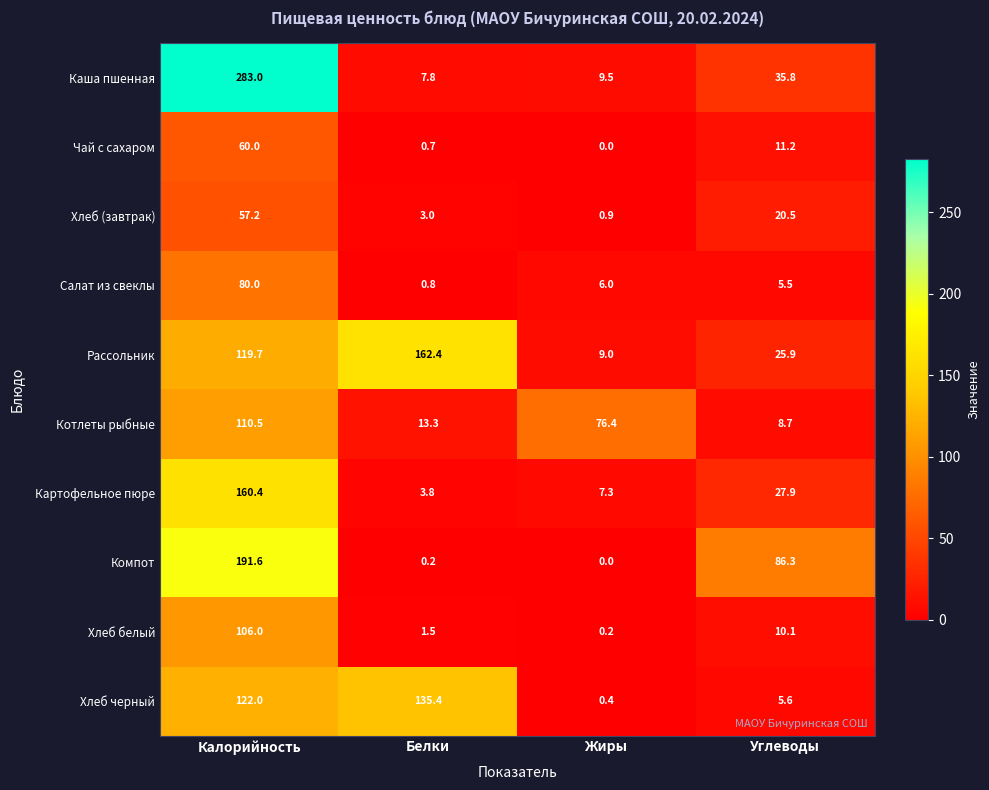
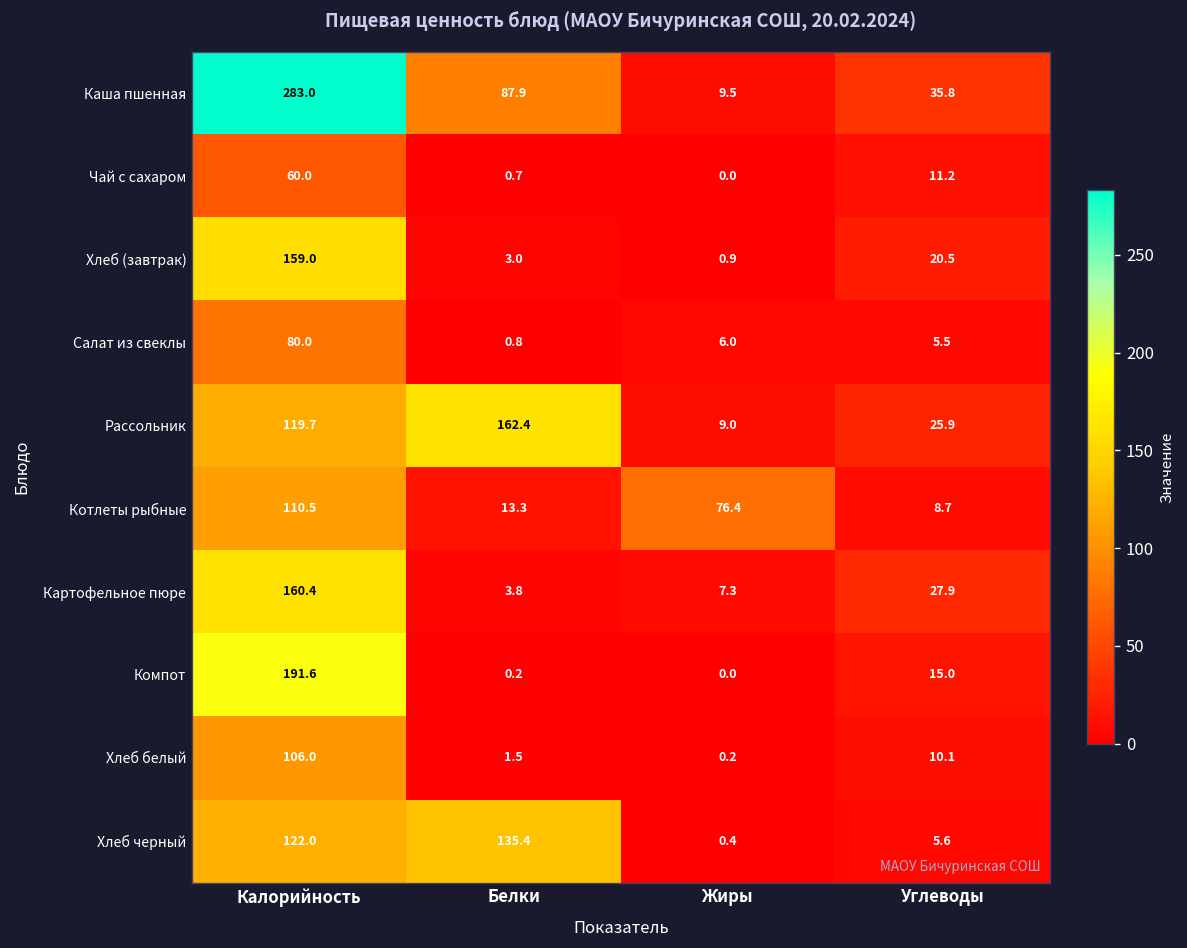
Каша пшенная, Белки: 7.8 -> 87.9
Хлеб (завтрак), Калорийность: 57.2 -> 159.0
Компот, Углеводы: 86.3 -> 15.0
